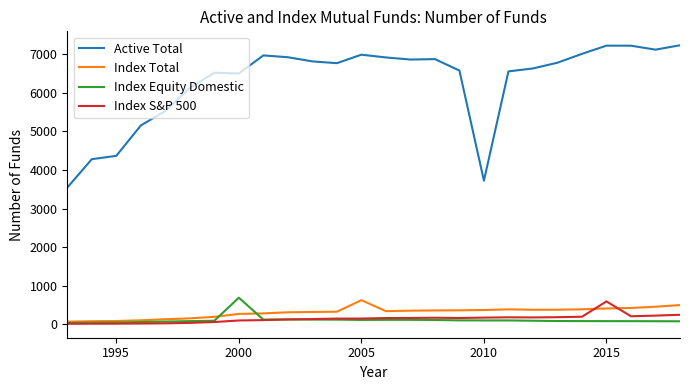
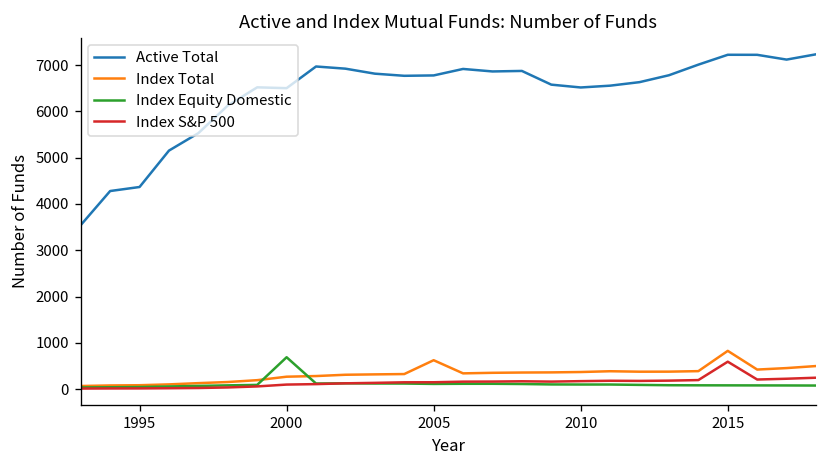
Active Total, 2005: 7000 -> 6800
Active Total, 2010: 3700 -> 6500
Index Total, 2015: 400 -> 800
